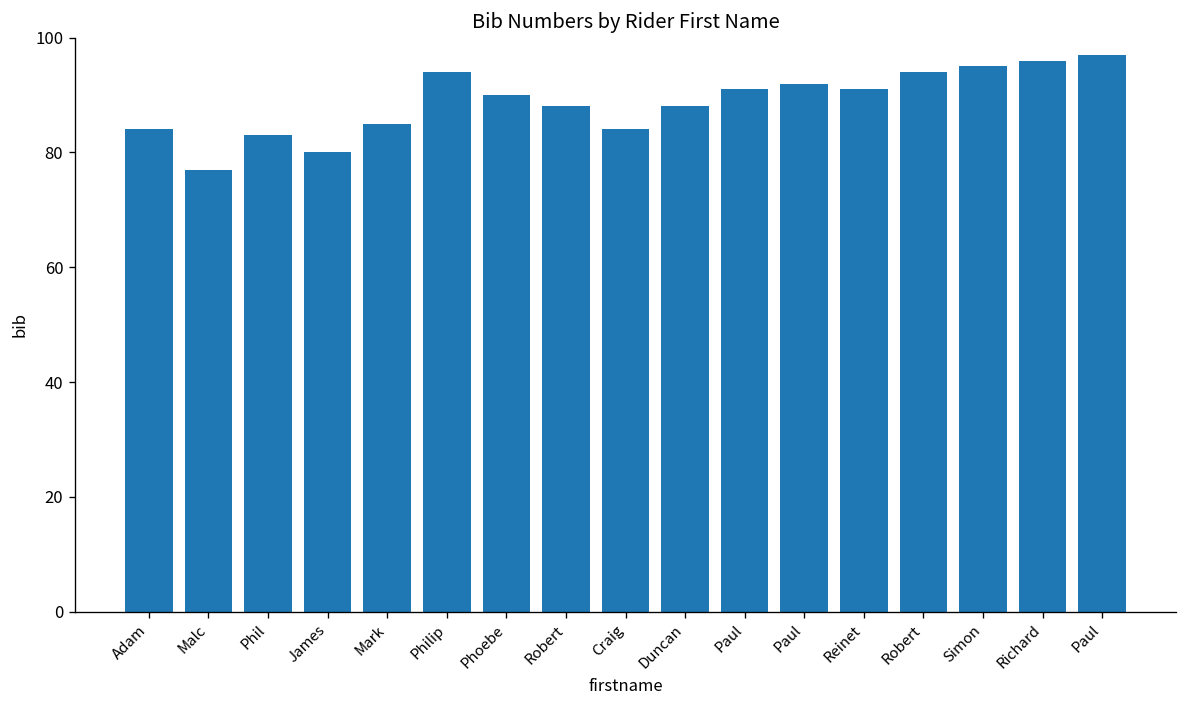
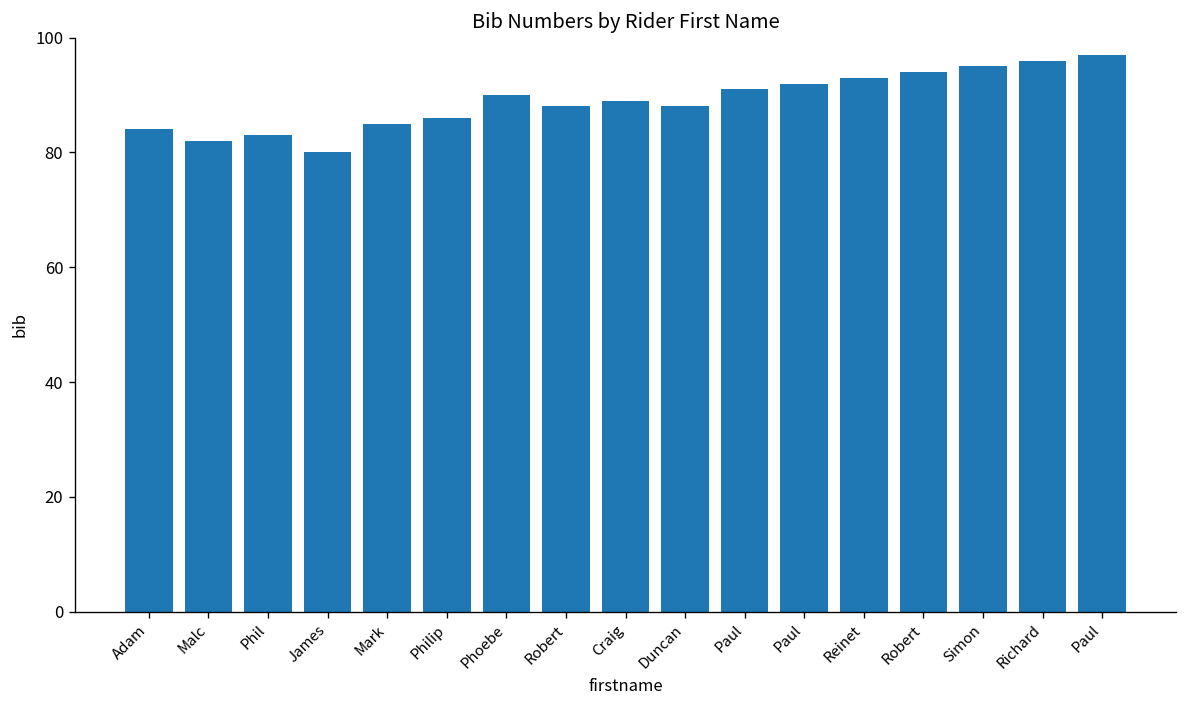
Malc: 77 -> 82
Philip: 94 -> 86
Craig: 84 -> 89
Reinet: 91 -> 93
